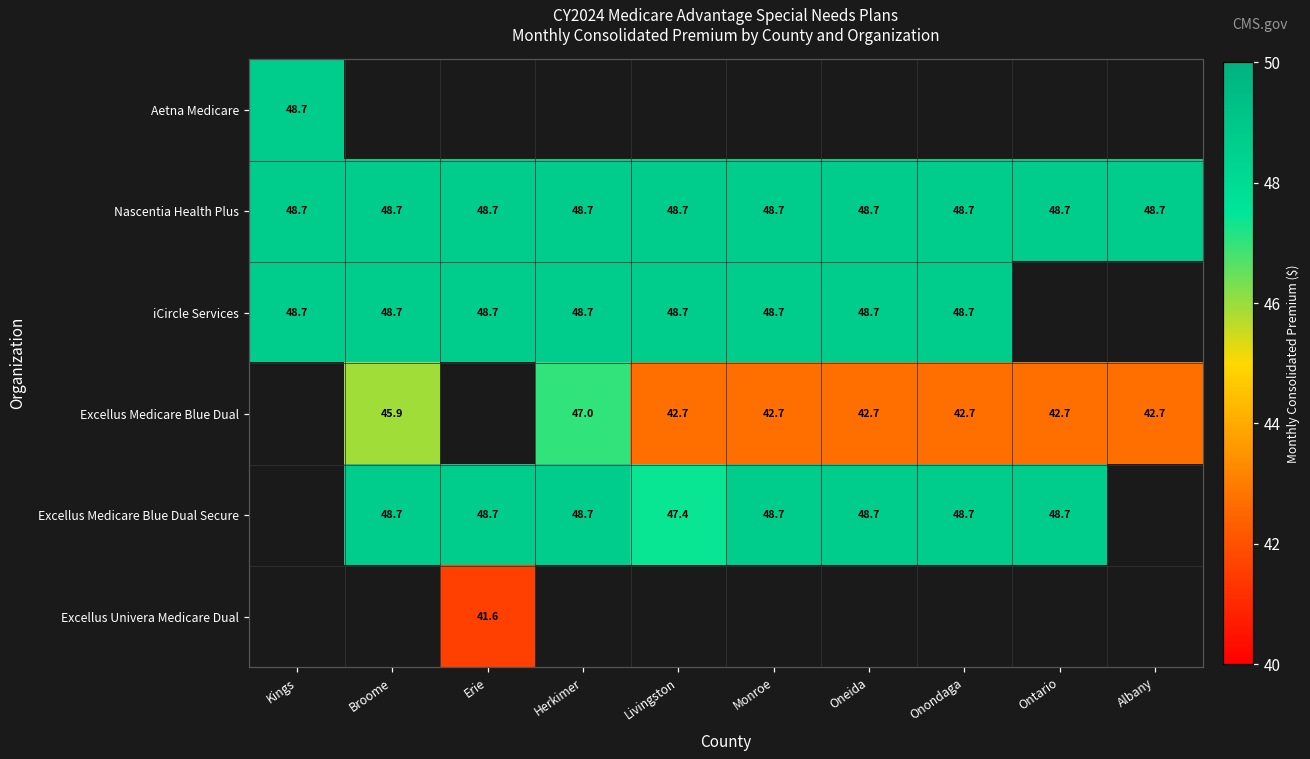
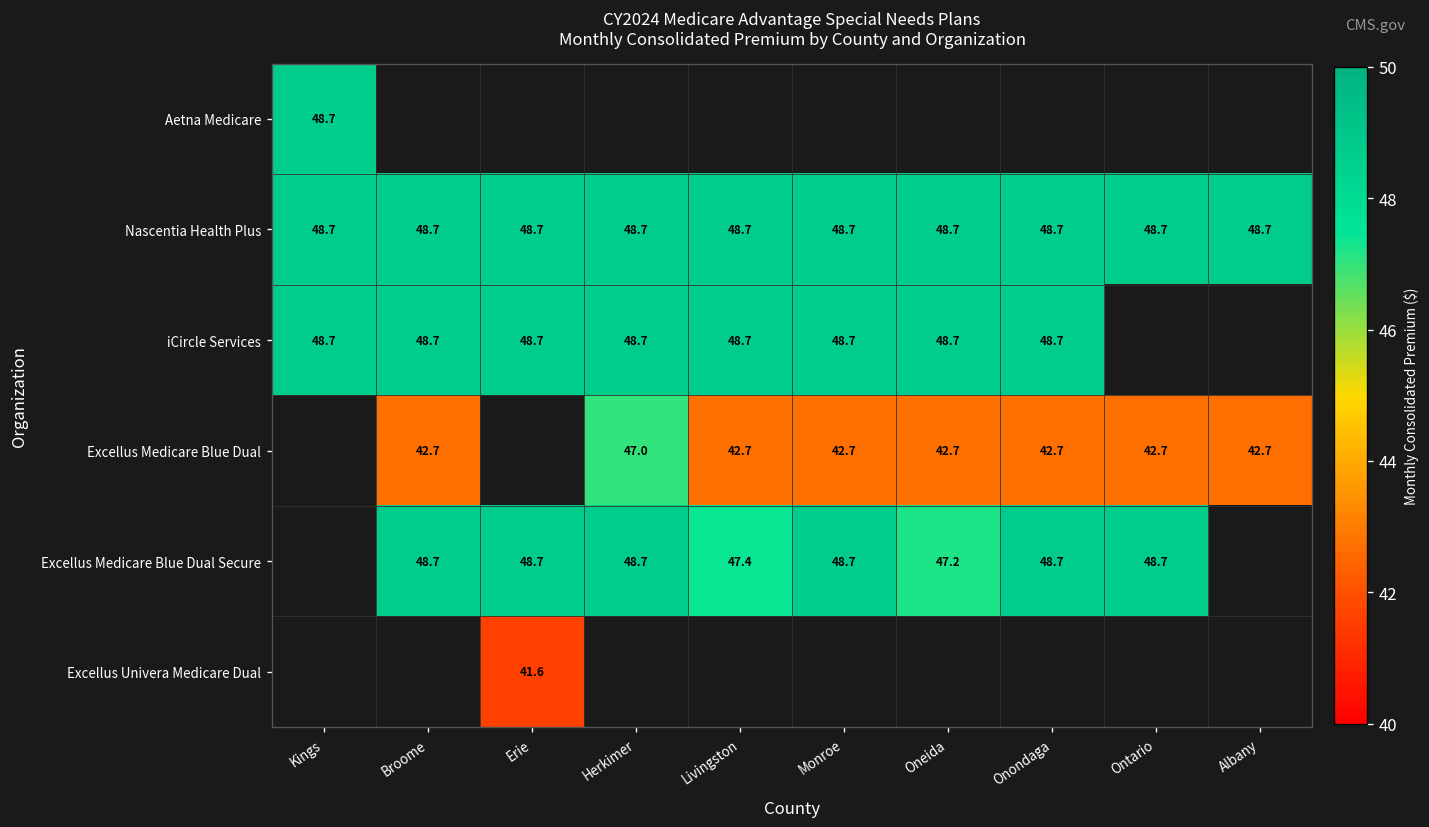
Excellus Medicare Blue Dual, Broome: 45.9 -> 42.7
Excellus Medicare Blue Dual Secure, Oneida: 48.7 -> 47.2
